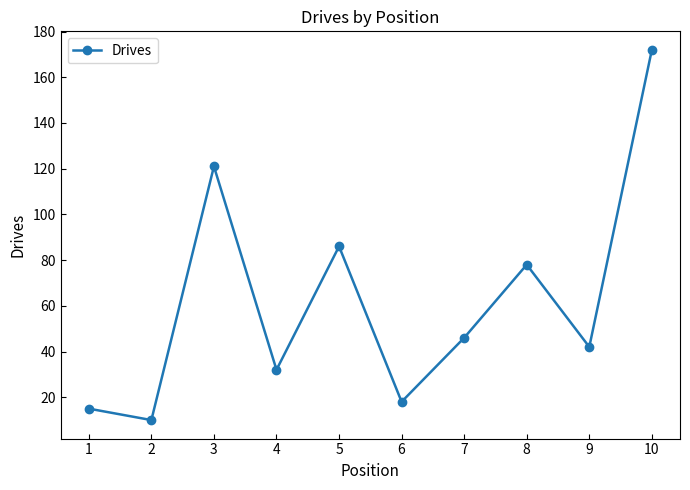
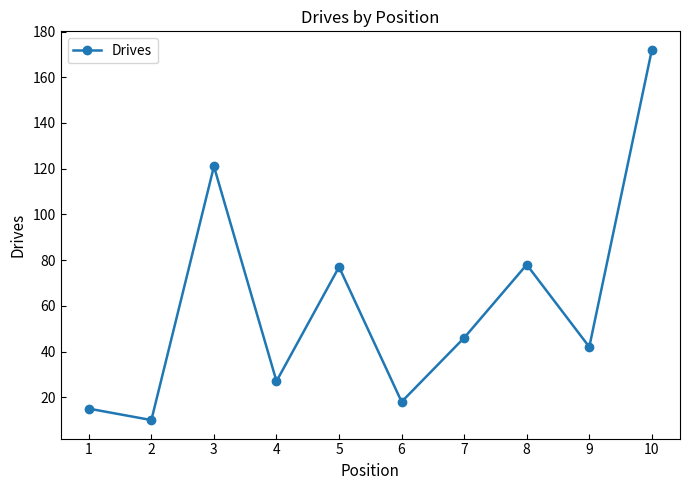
4: 32 -> 27
5: 86 -> 77
